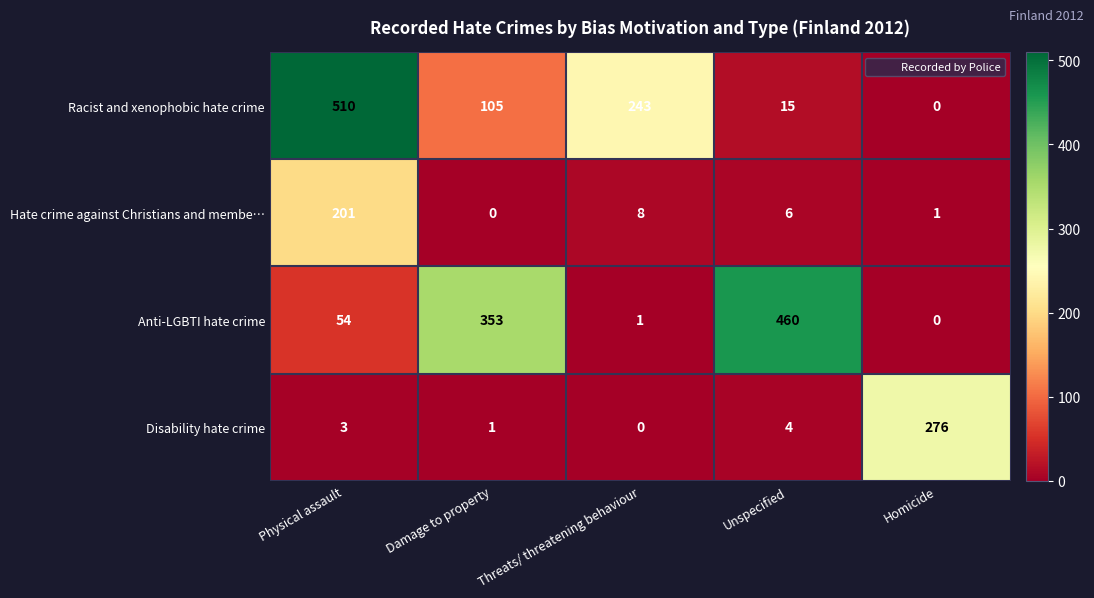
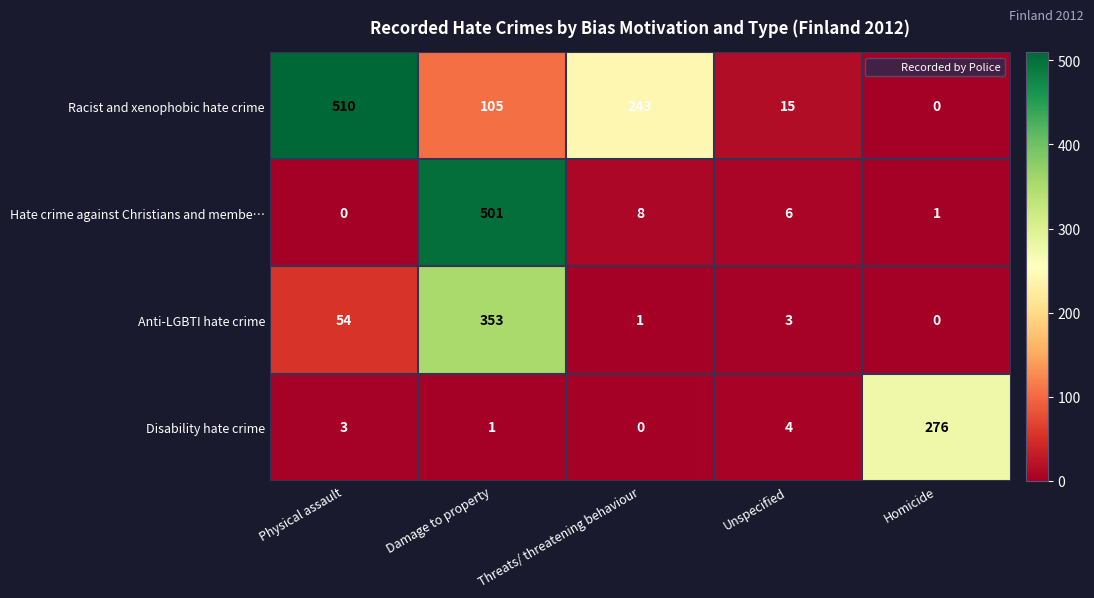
Hate crime against Christians and membe…, Physical assault: 201 -> 0
Hate crime against Christians and membe…, Damage to property: 0 -> 501
Anti-LGBTI hate crime, Unspecified: 460 -> 3
